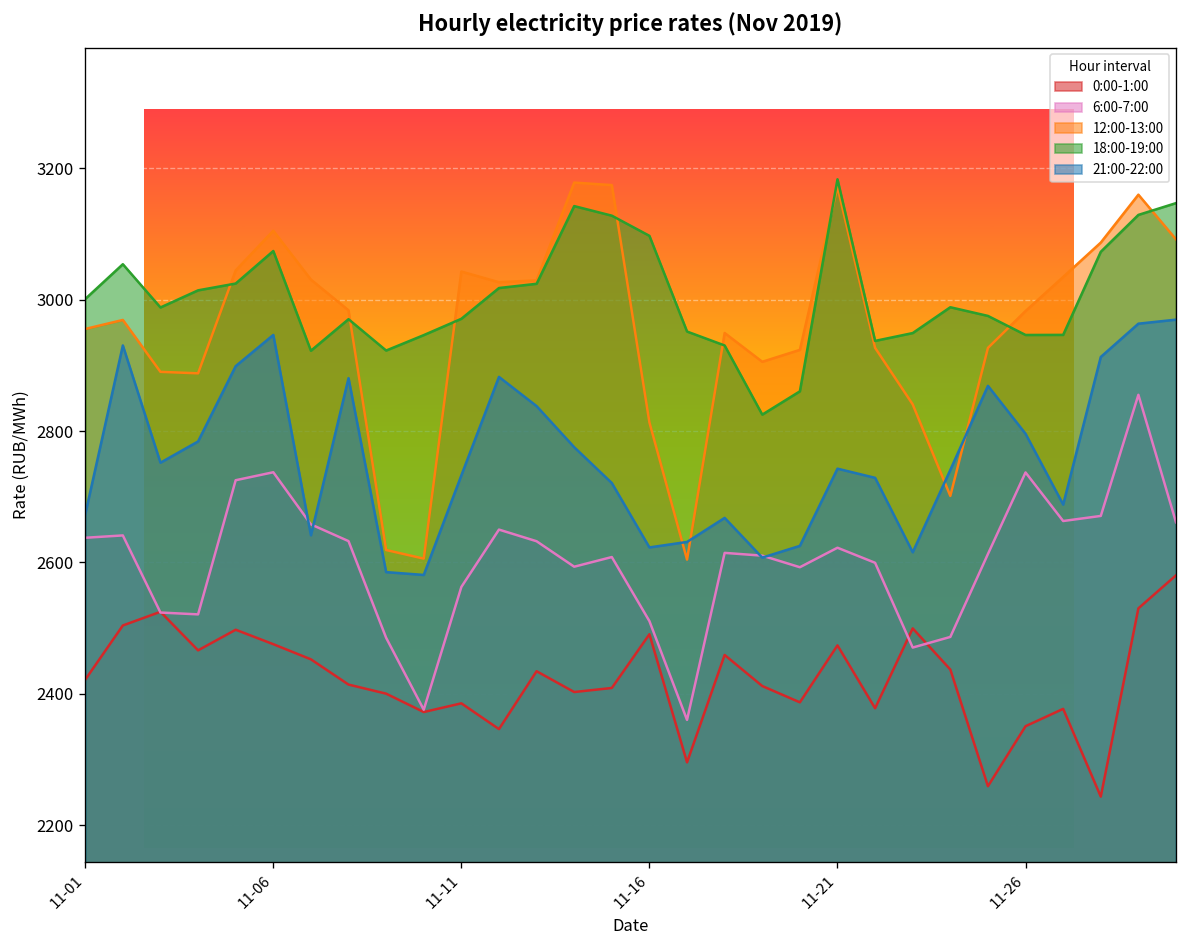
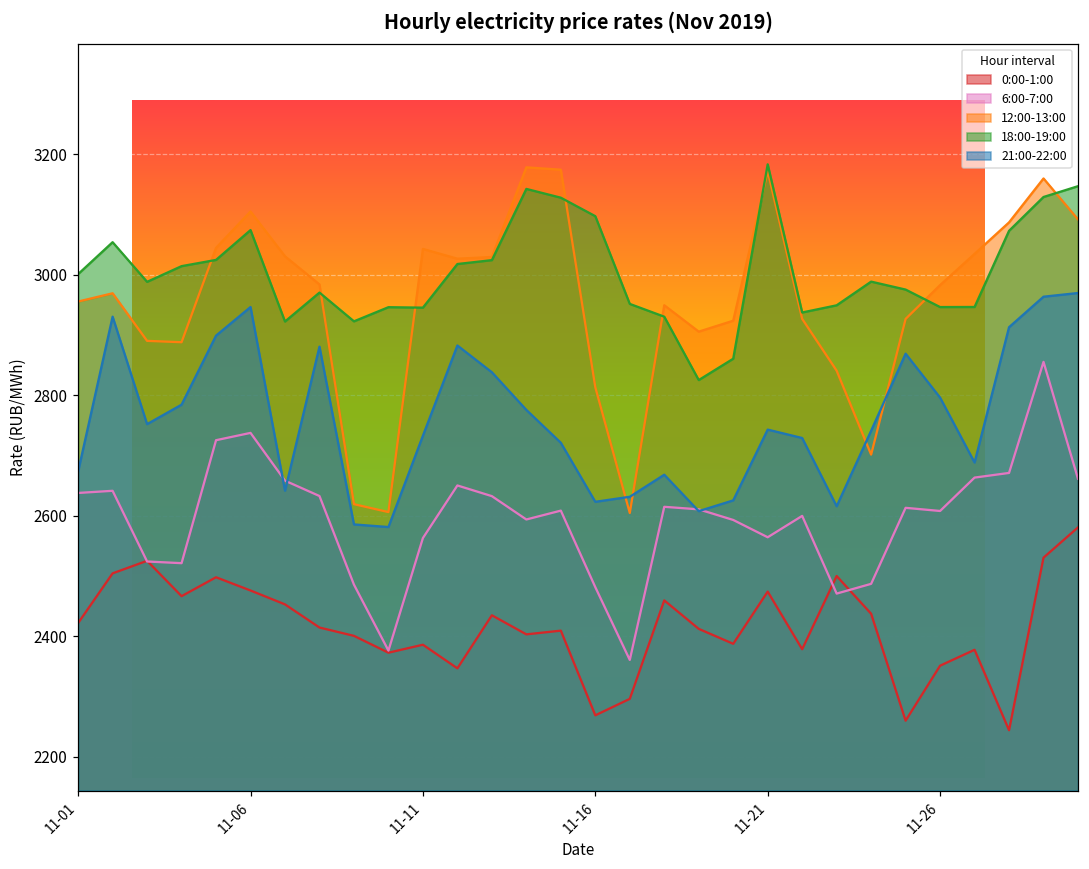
18:00-19:00, 11-11: 2970 -> 2950
0:00-1:00, 11-16: 2490 -> 2270
6:00-7:00, 11-16: 2510 -> 2480
6:00-7:00, 11-21: 2620 -> 2560
6:00-7:00, 11-26: 2740 -> 2610
